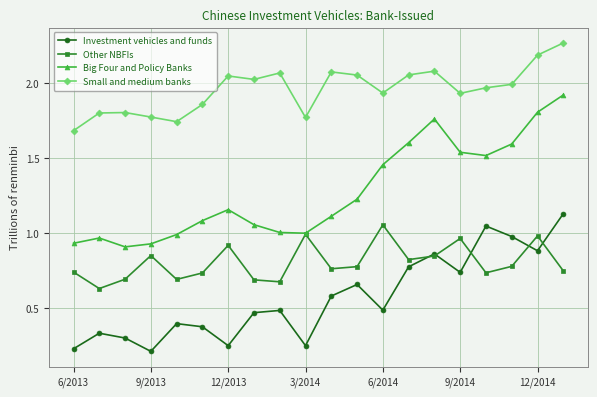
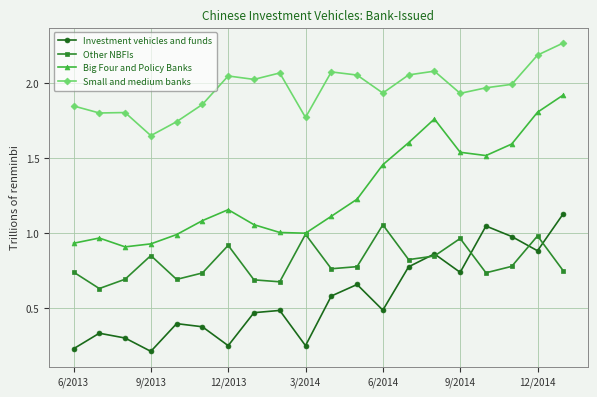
Small and medium banks, 6/2013: 1.69 -> 1.85
Small and medium banks, 9/2013: 1.78 -> 1.65
